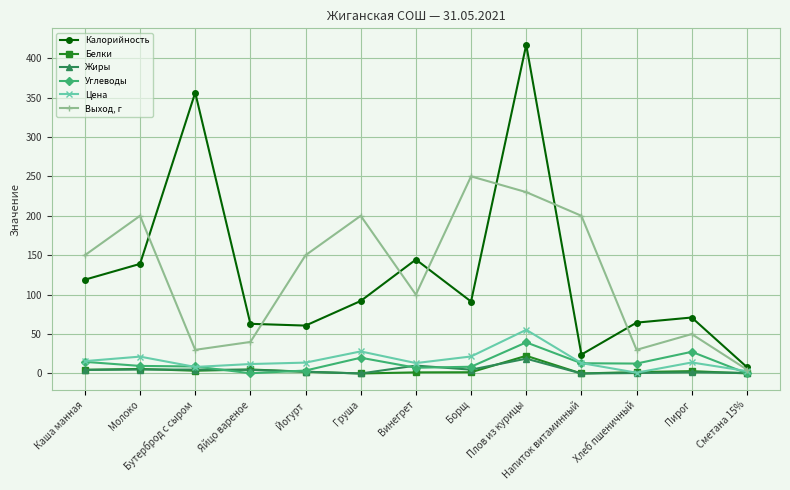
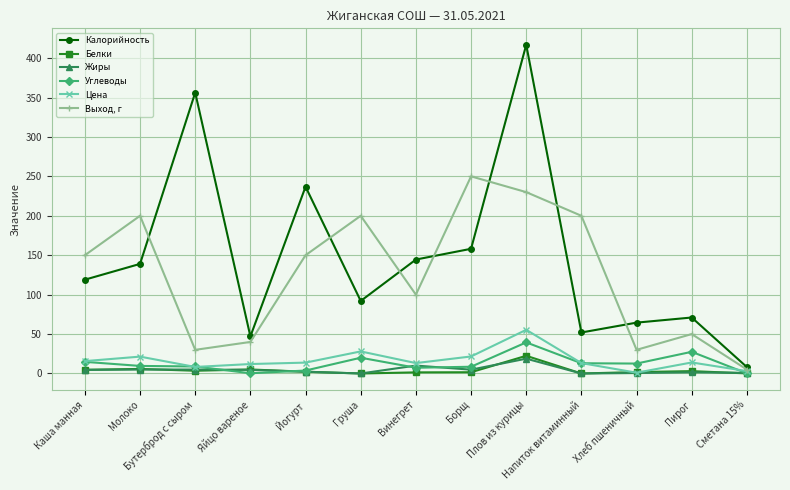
Калорийность, Яйцо вареное: 60 -> 50
Калорийность, Йогурт: 60 -> 240
Калорийность, Борщ: 90 -> 160
Калорийность, Напиток витаминный: 20 -> 50
